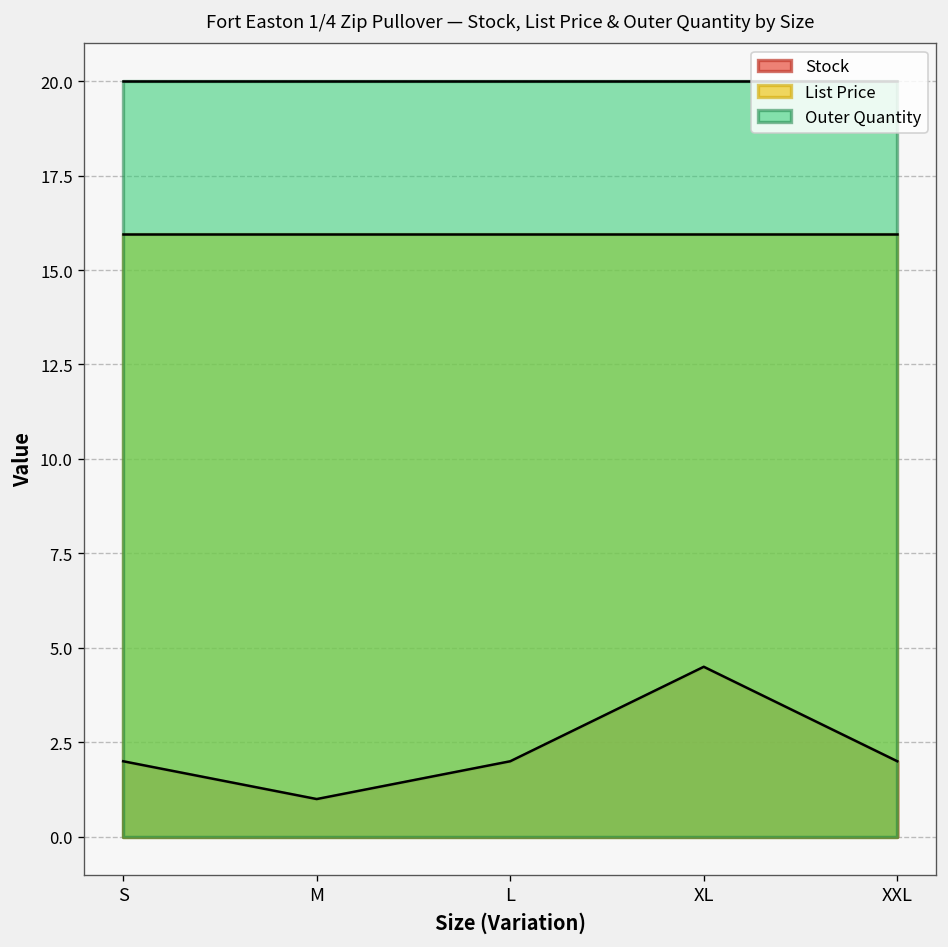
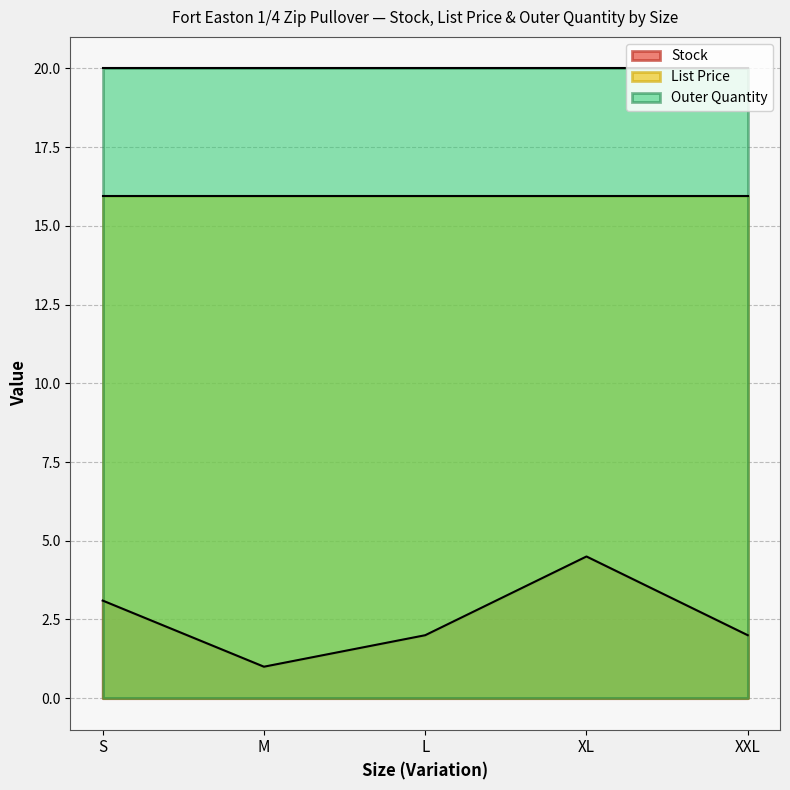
Stock, S: 2.0 -> 3.1
